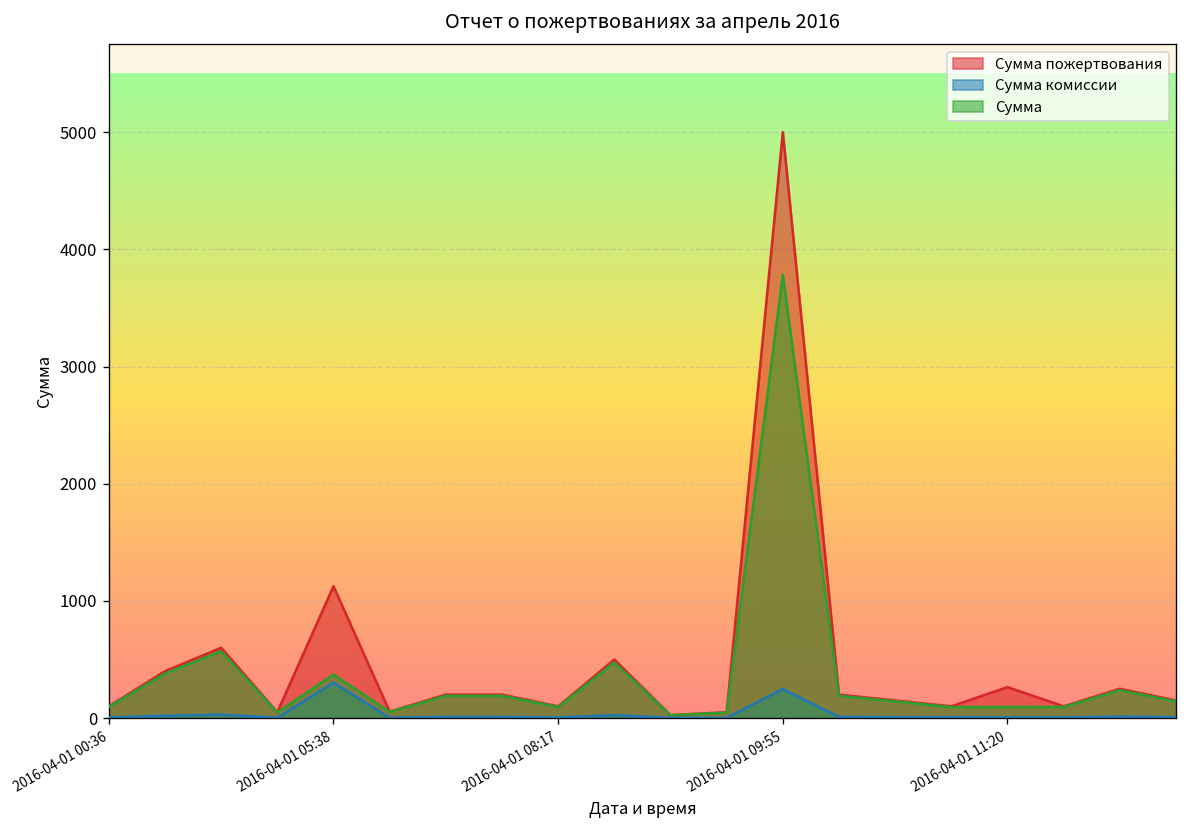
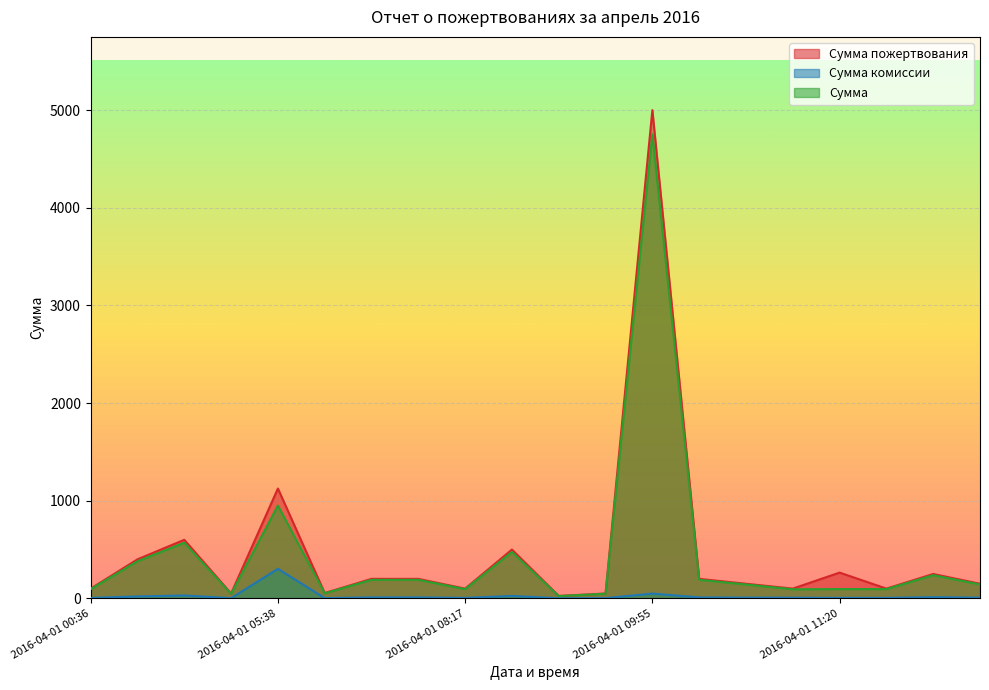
Сумма, 2016-04-01 05:38: 400 -> 1000
Сумма комиссии, 2016-04-01 09:55: 200 -> 0
Сумма, 2016-04-01 09:55: 3800 -> 4800
